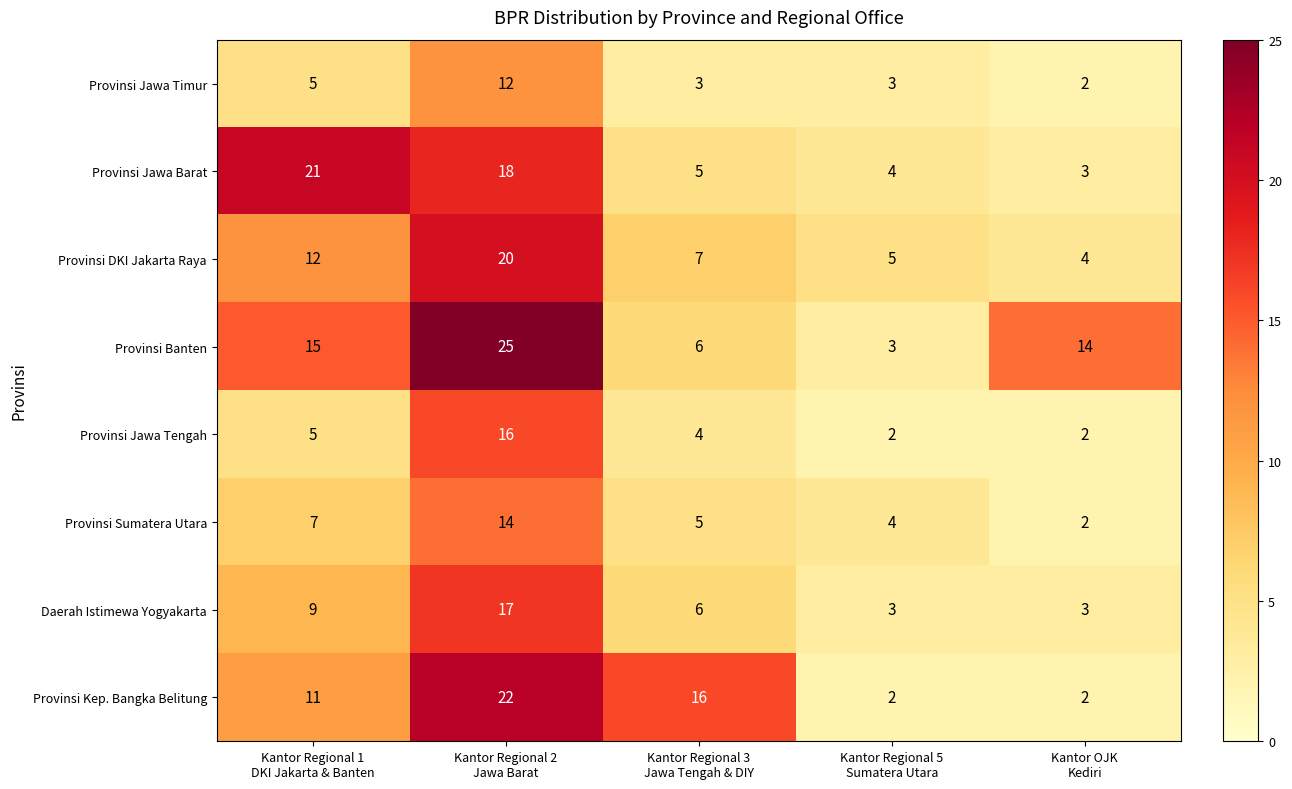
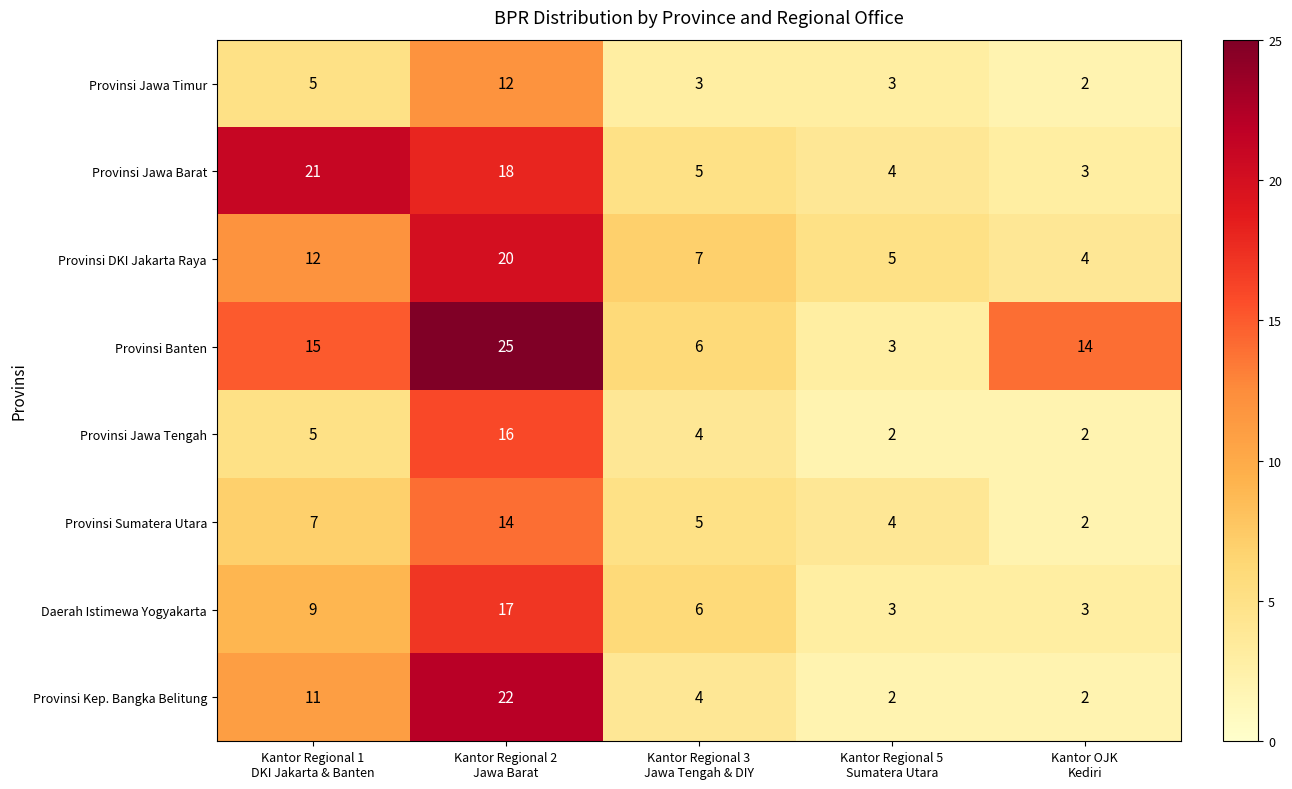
Provinsi Kep. Bangka Belitung, Kantor Regional 3 Jawa Tengah & DIY: 16 -> 4
